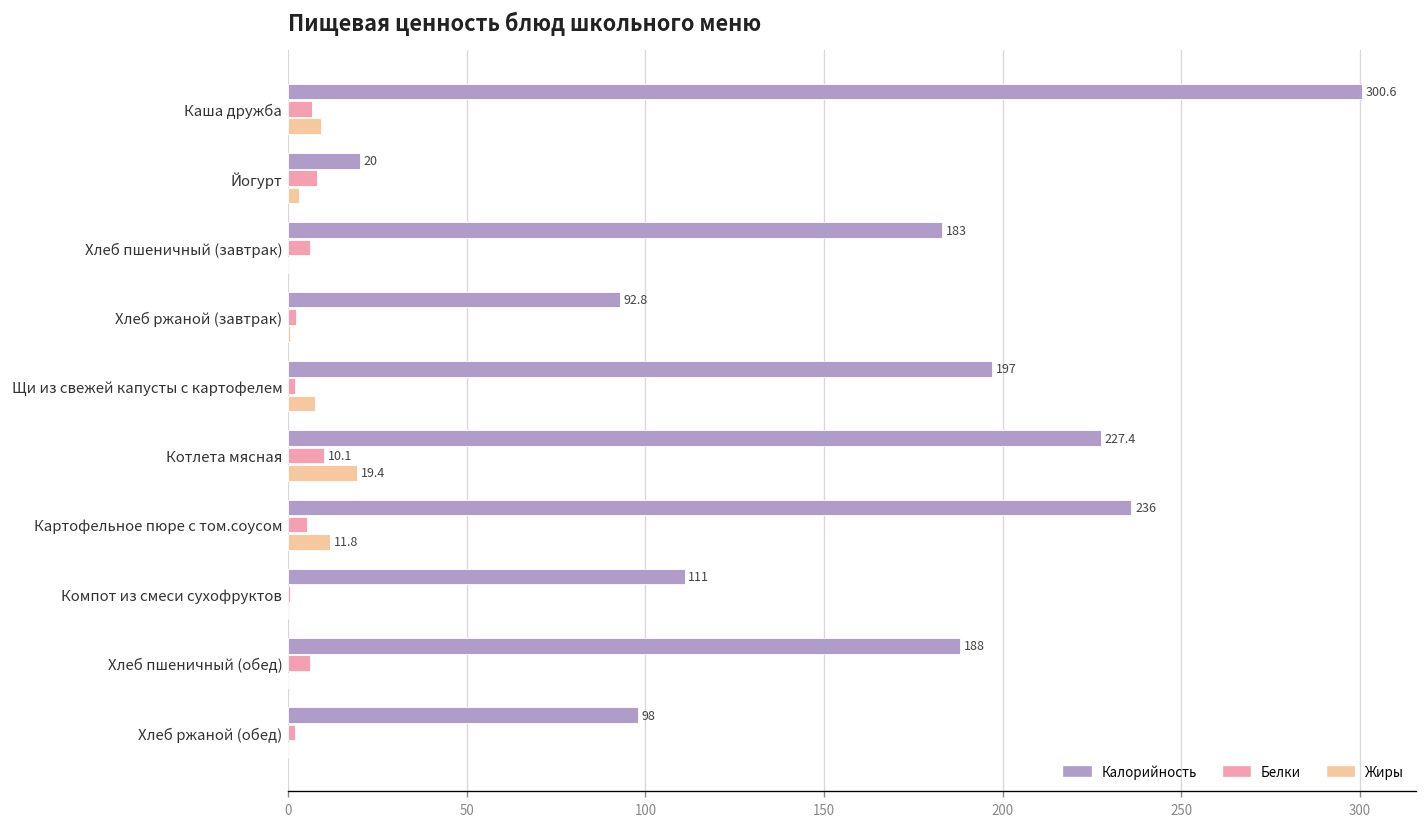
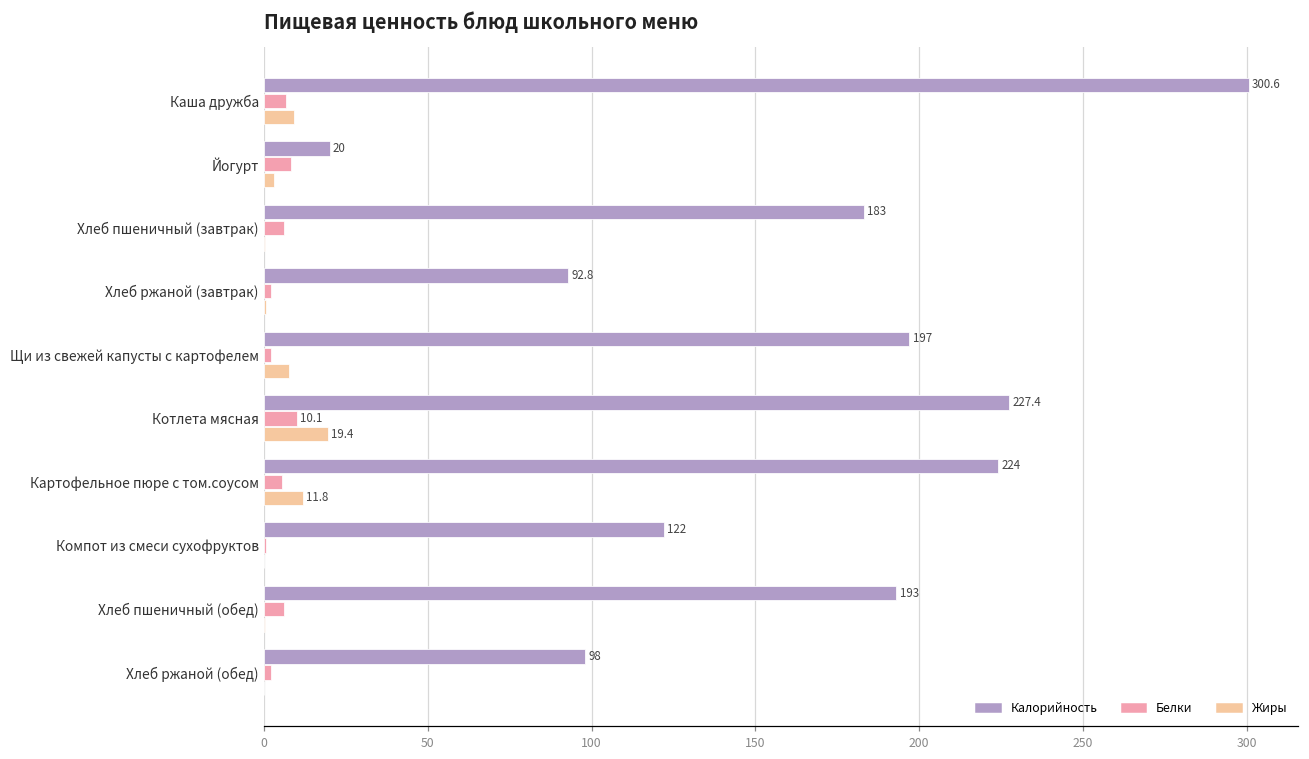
Калорийность, Картофельное пюре с том.соусом: 236 -> 224
Калорийность, Компот из смеси сухофруктов: 111 -> 122
Калорийность, Хлеб пшеничный (обед): 188 -> 193
